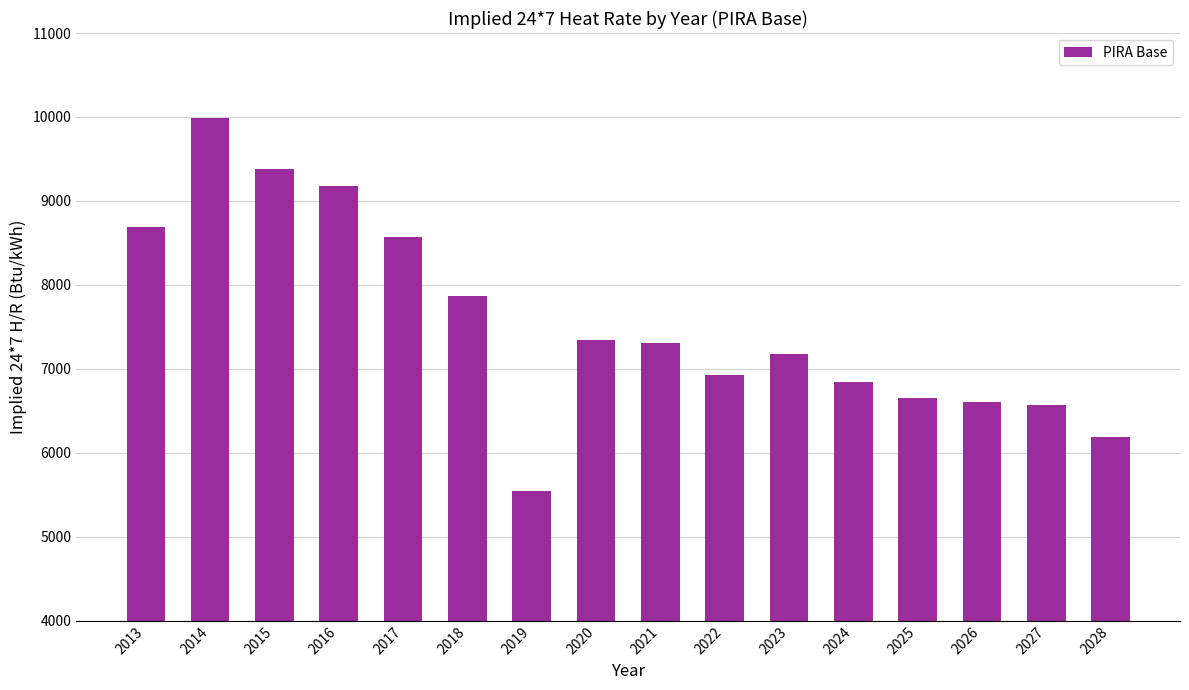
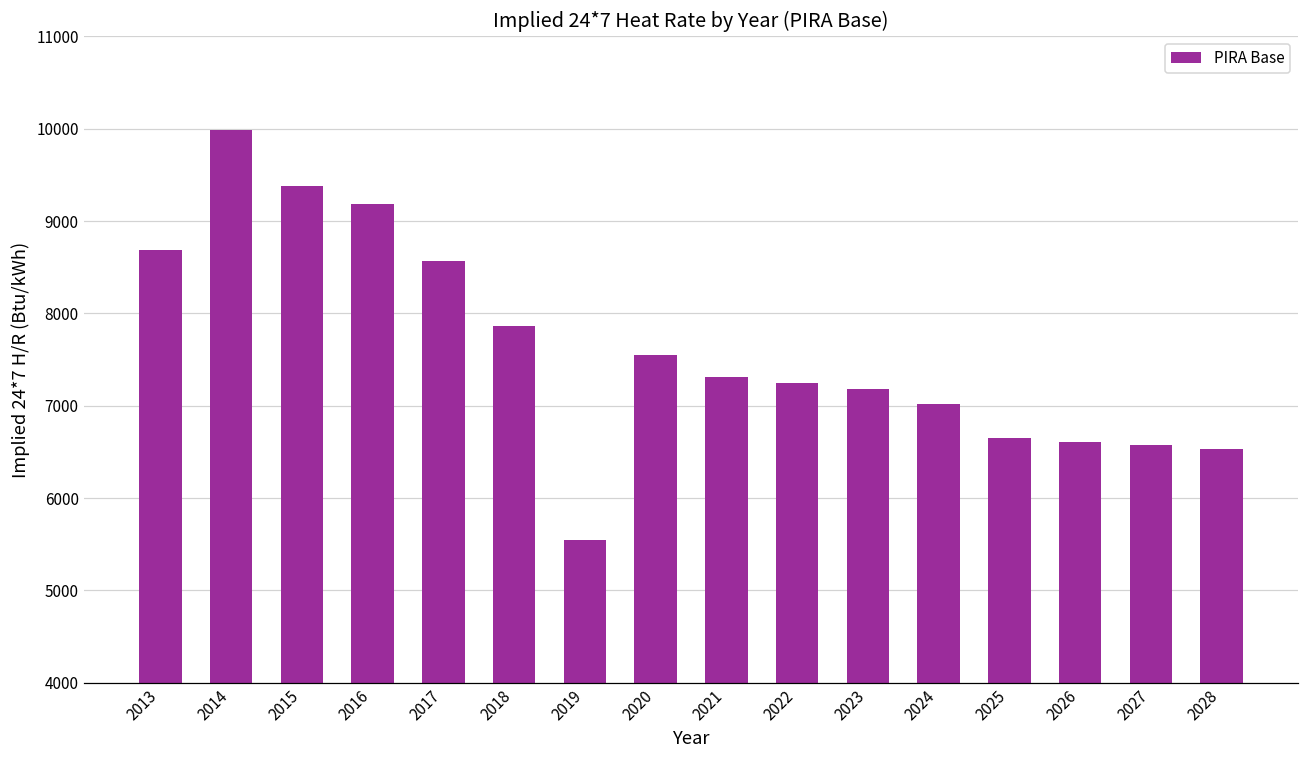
2020: 7300 -> 7600
2022: 6900 -> 7200
2024: 6800 -> 7000
2028: 6200 -> 6500
